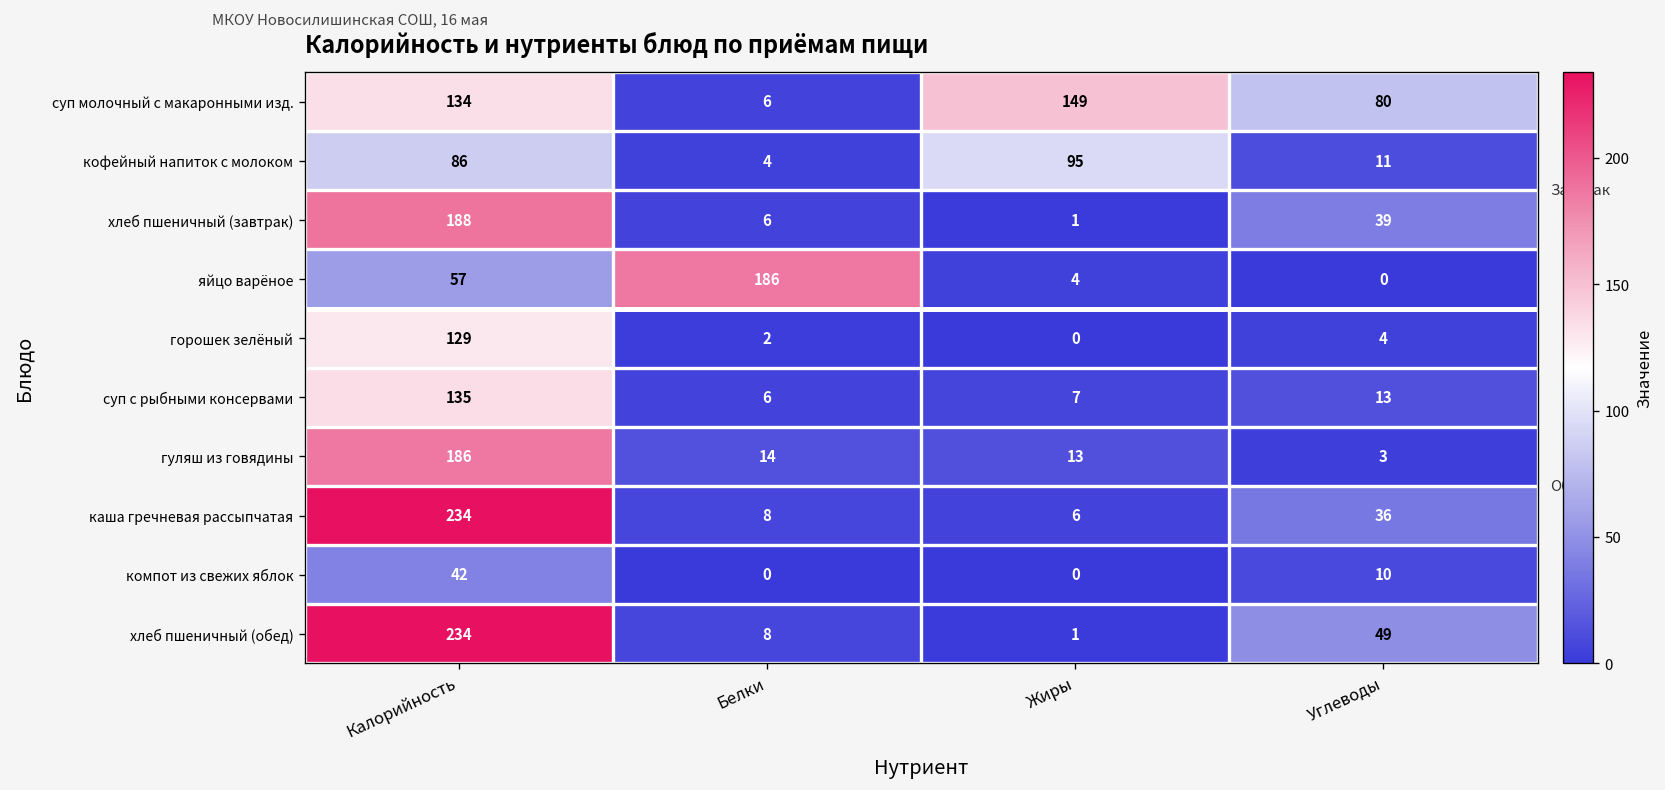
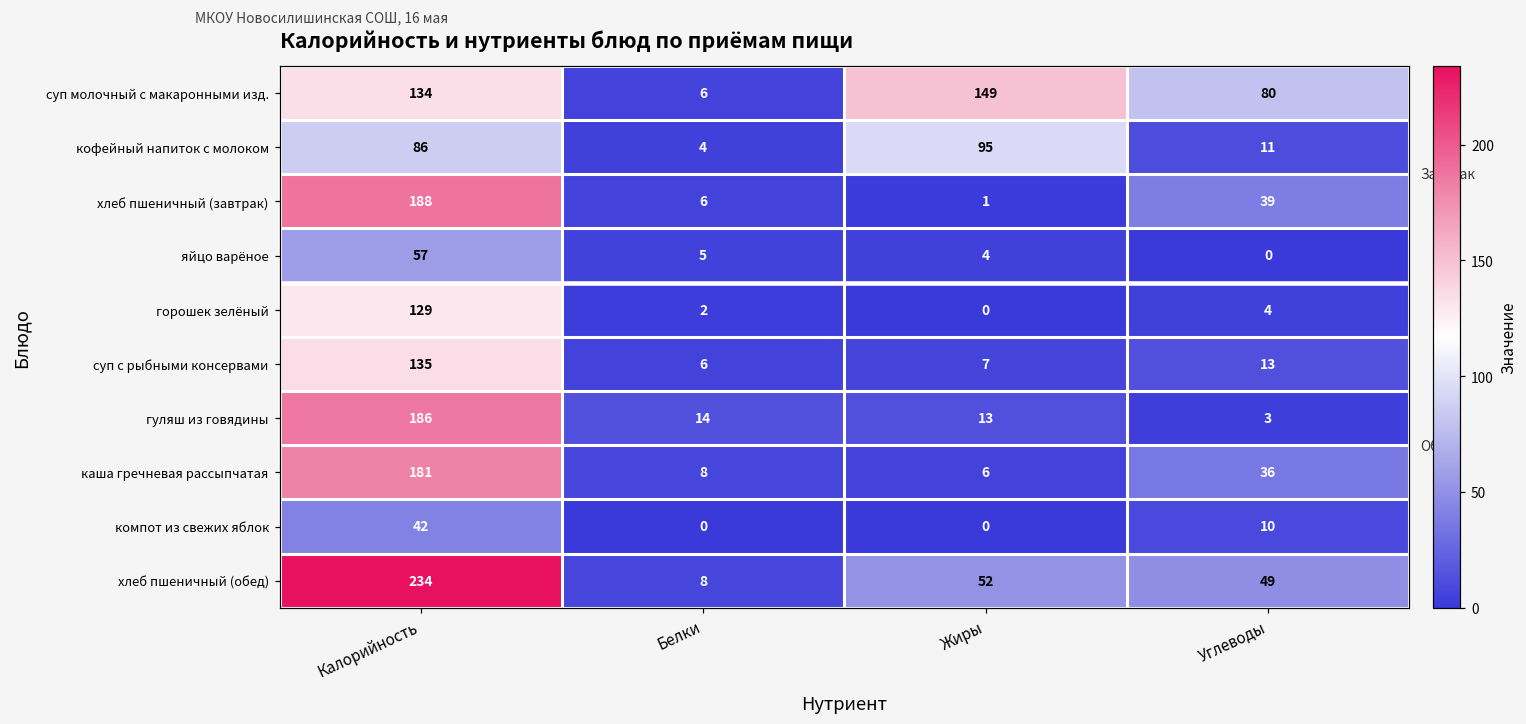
яйцо варёное, Белки: 186 -> 5
каша гречневая рассыпчатая, Калорийность: 234 -> 181
хлеб пшеничный (обед), Жиры: 1 -> 52
